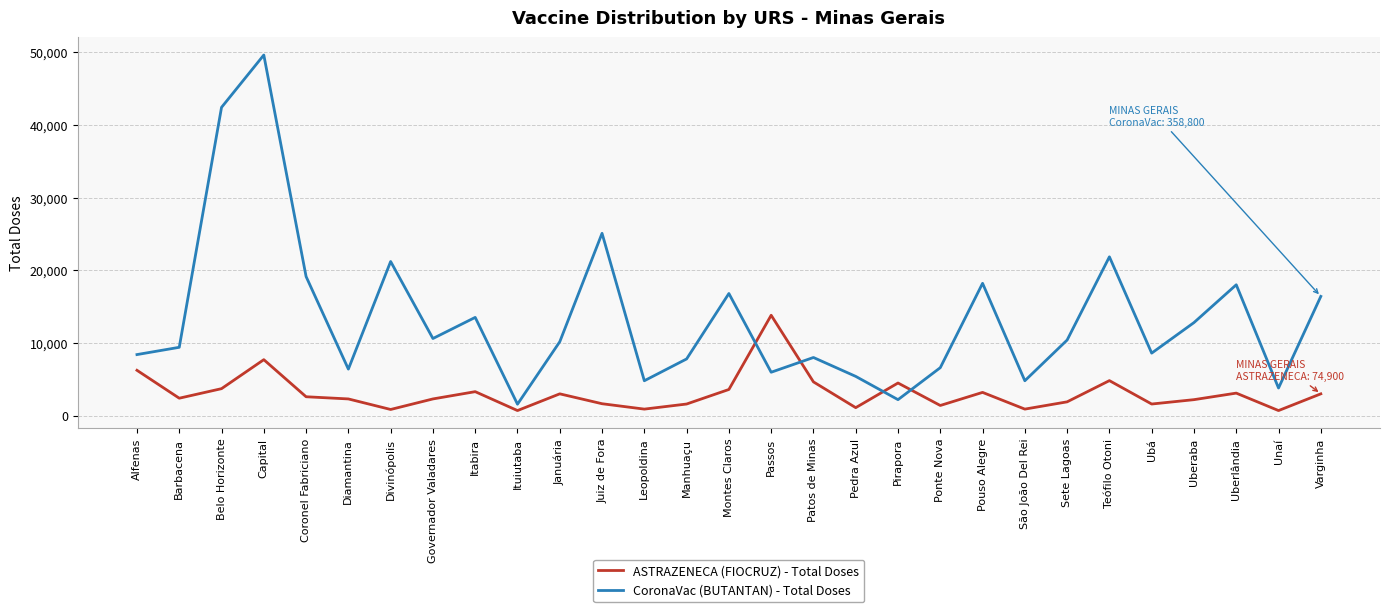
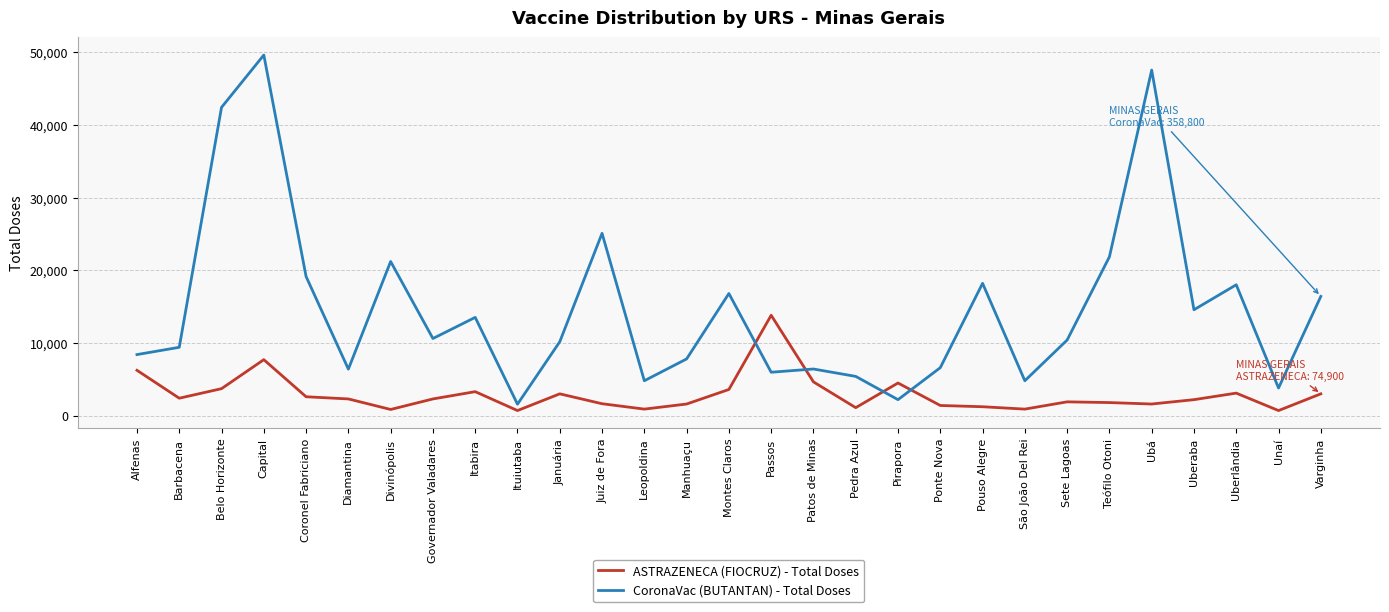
CoronaVac (BUTANTAN) - Total Doses, Patos de Minas: 8,000 -> 6,000
ASTRAZENECA (FIOCRUZ) - Total Doses, Pouso Alegre: 3,000 -> 1,000
ASTRAZENECA (FIOCRUZ) - Total Doses, Teófilo Otoni: 5,000 -> 2,000
CoronaVac (BUTANTAN) - Total Doses, Ubá: 9,000 -> 48,000
CoronaVac (BUTANTAN) - Total Doses, Uberaba: 13,000 -> 15,000
